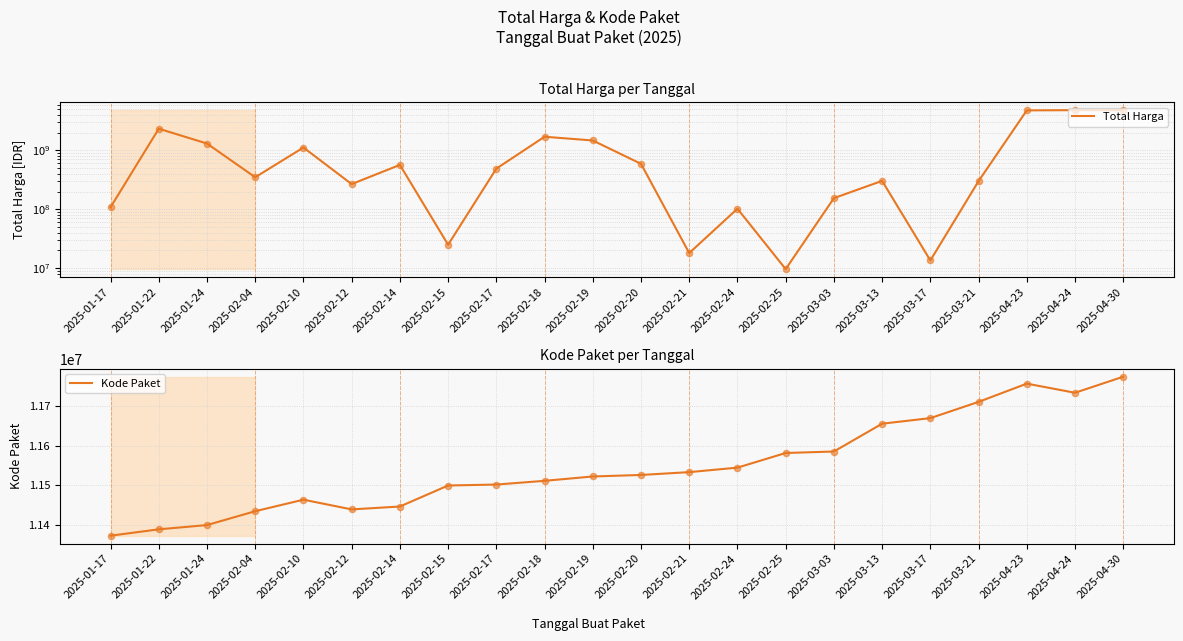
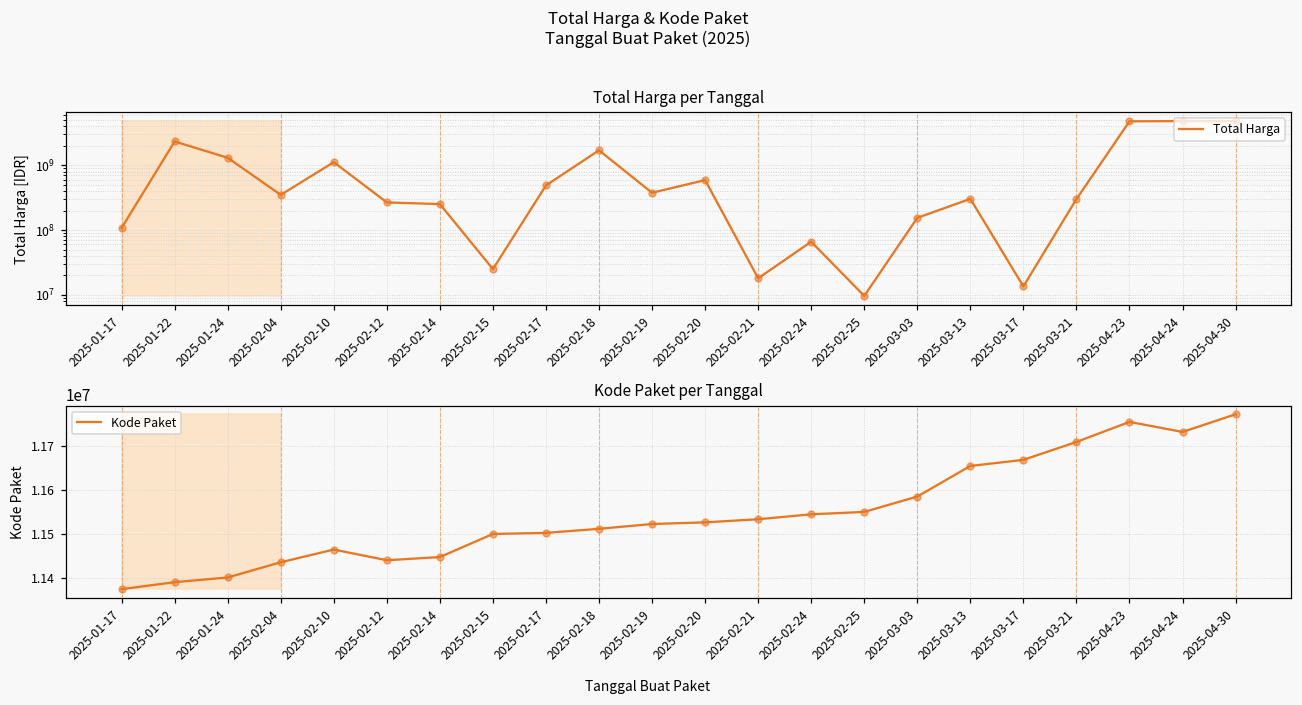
Total Harga per Tanggal, Total Harga, 2025-02-14: 600000000 -> 250000000
Total Harga per Tanggal, Total Harga, 2025-02-19: 1500000000 -> 400000000
Total Harga per Tanggal, Total Harga, 2025-02-24: 100000000 -> 70000000
Kode Paket per Tanggal, Kode Paket, 2025-02-25: 11580000 -> 11550000
